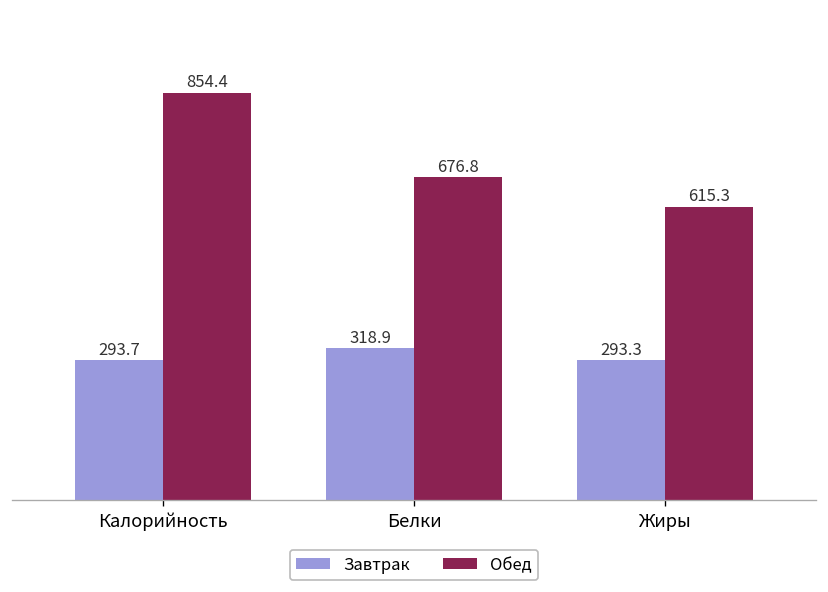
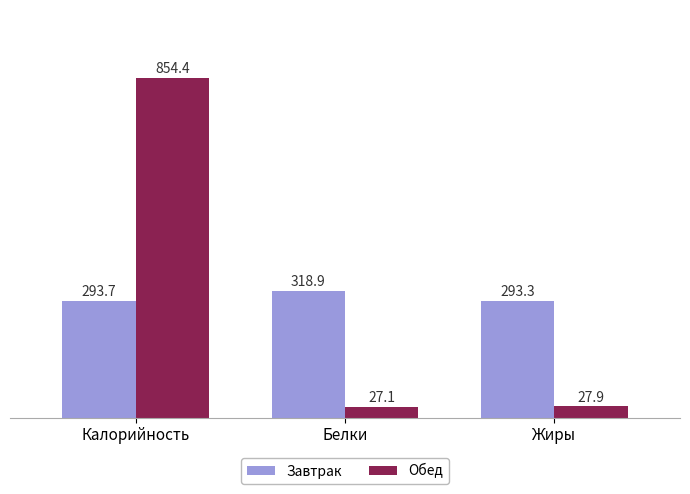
Обед, Белки: 676.8 -> 27.1
Обед, Жиры: 615.3 -> 27.9
